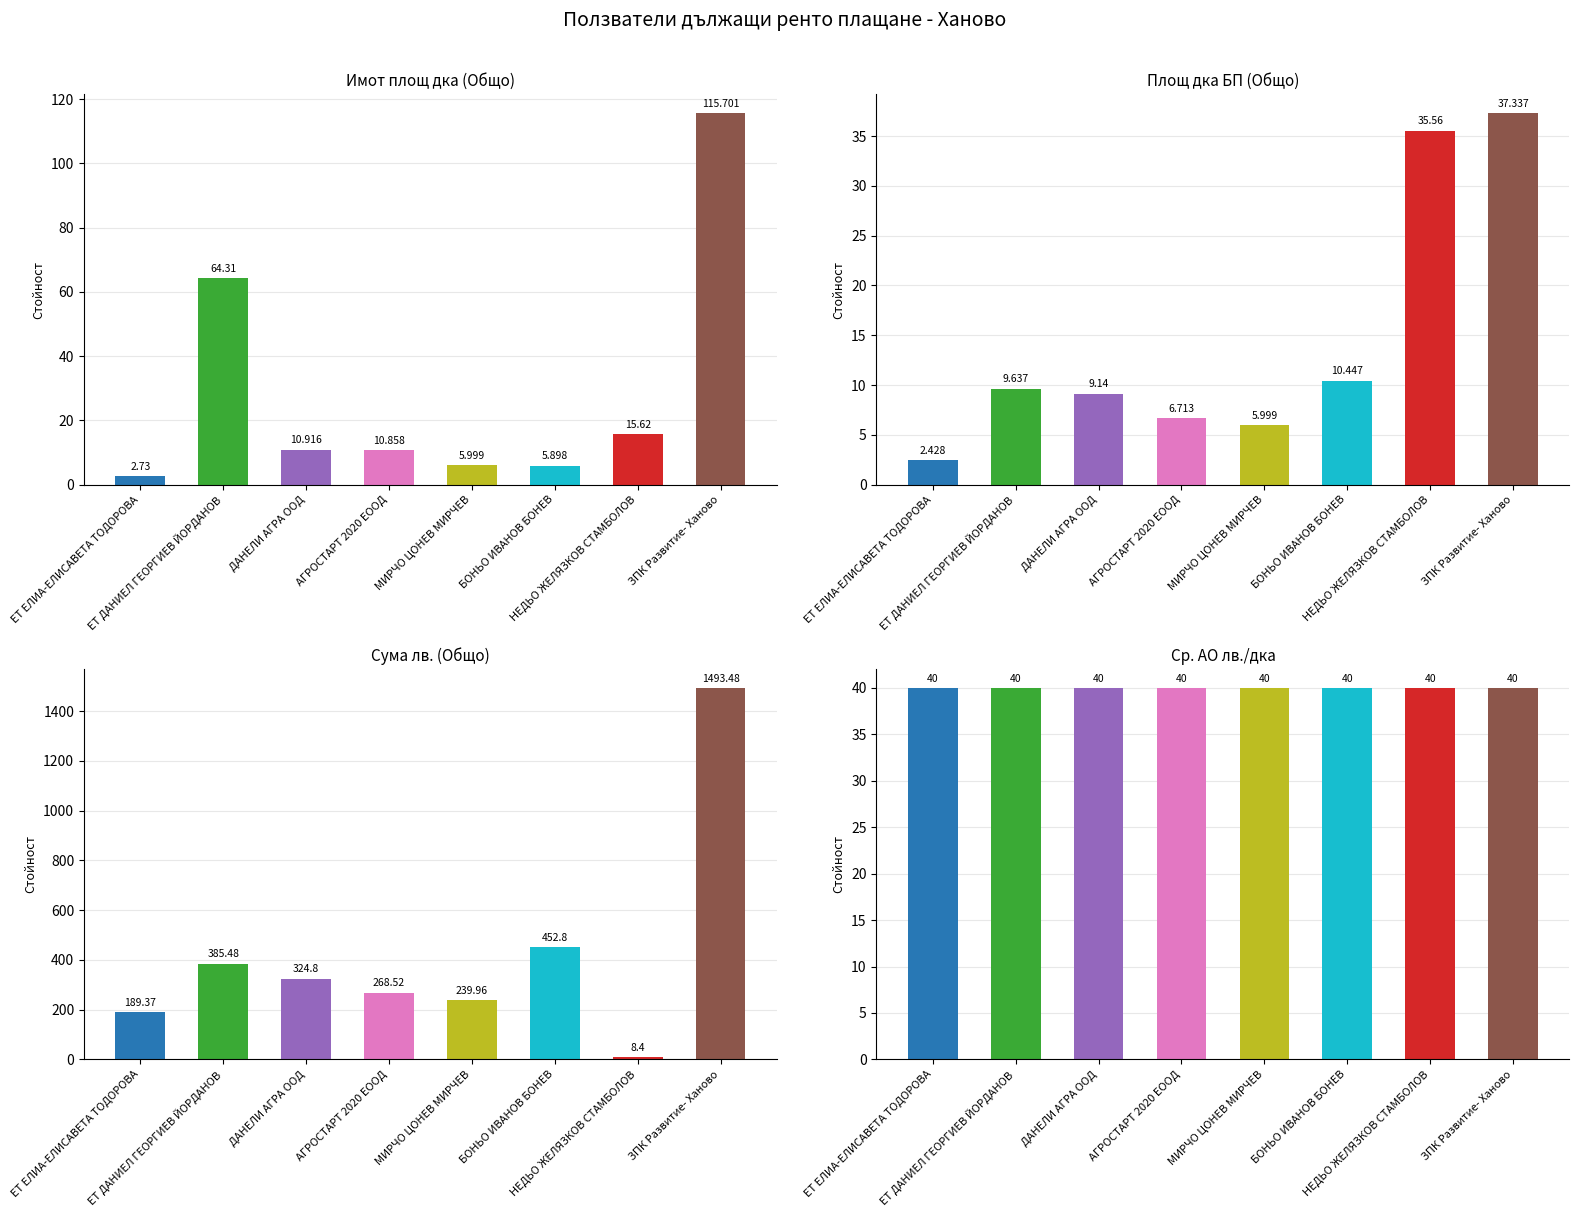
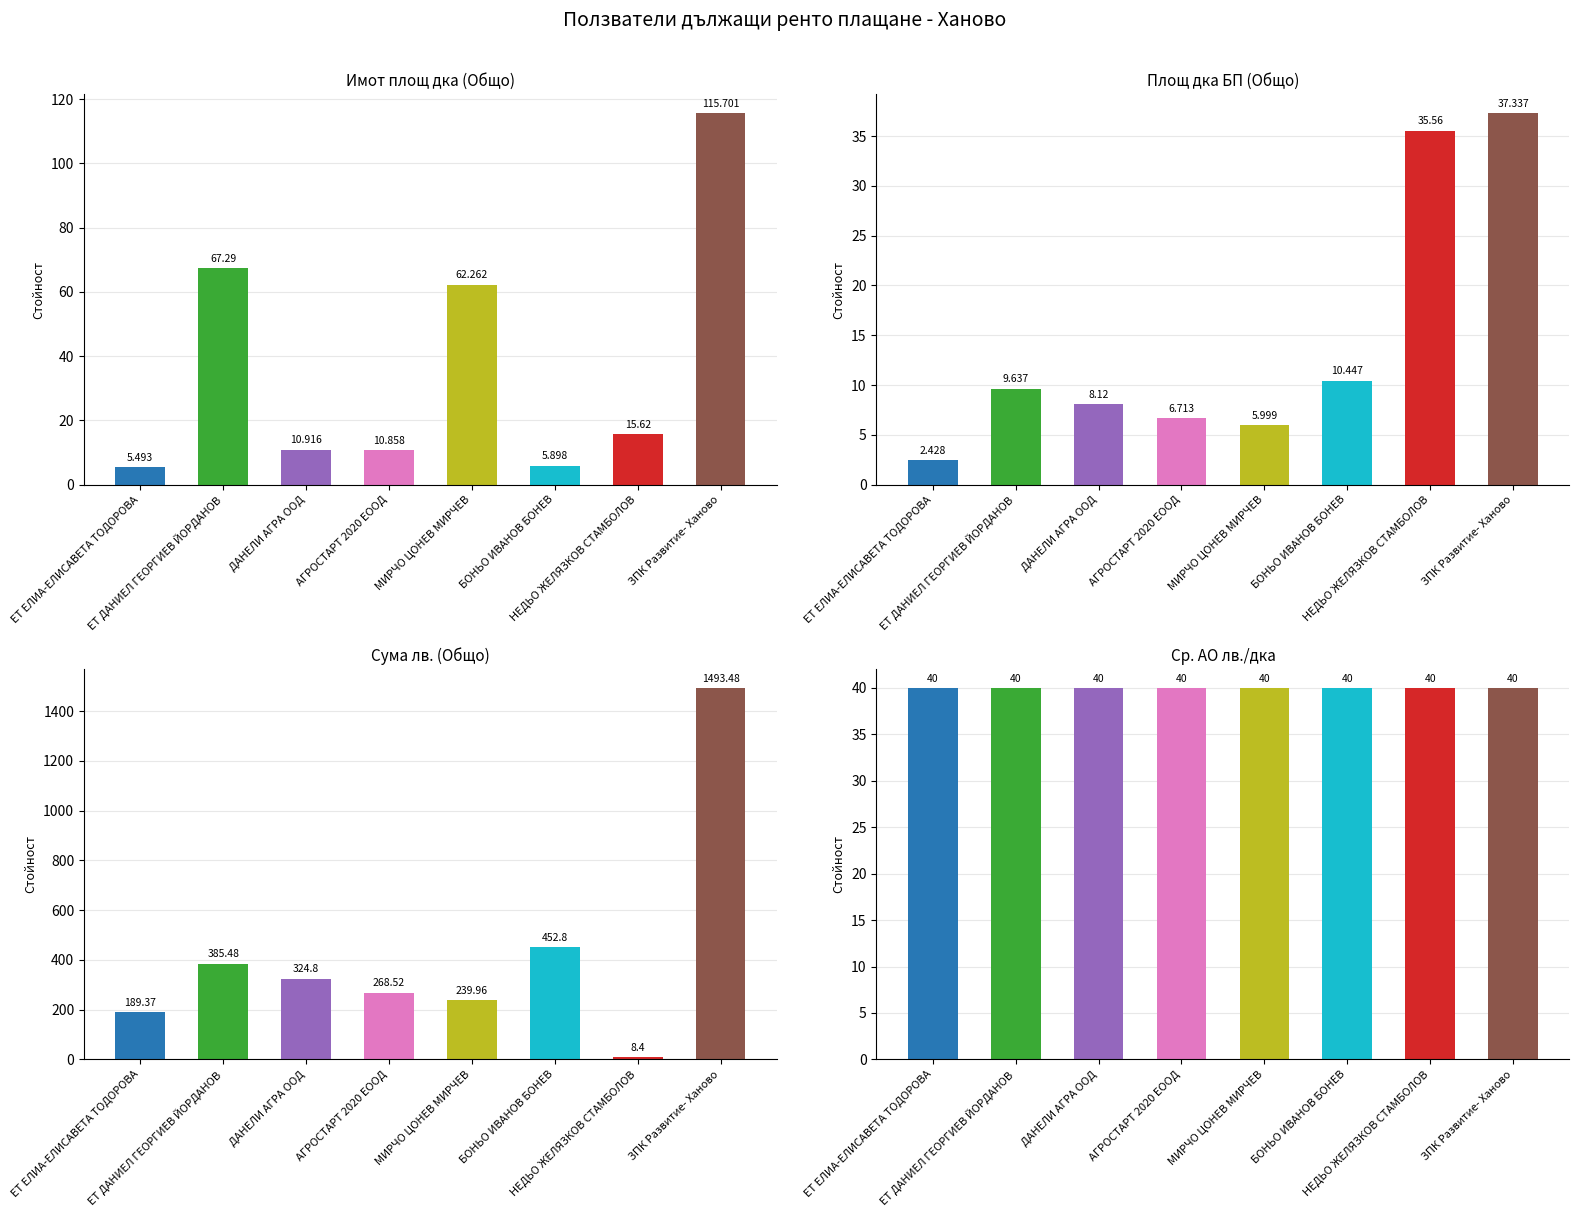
Имот площ дка (Общо), ЕТ ЕЛИА-ЕЛИСАВЕТА ТОДОРОВА: 2.73 -> 5.493
Имот площ дка (Общо), ЕТ ДАНИЕЛ ГЕОРГИЕВ ЙОРДАНОВ: 64.31 -> 67.29
Имот площ дка (Общо), МИРЧО ЦОНЕВ МИРЧЕВ: 5.999 -> 62.262
Площ дка БП (Общо), ДАНЕЛИ АГРА ООД: 9.14 -> 8.12
